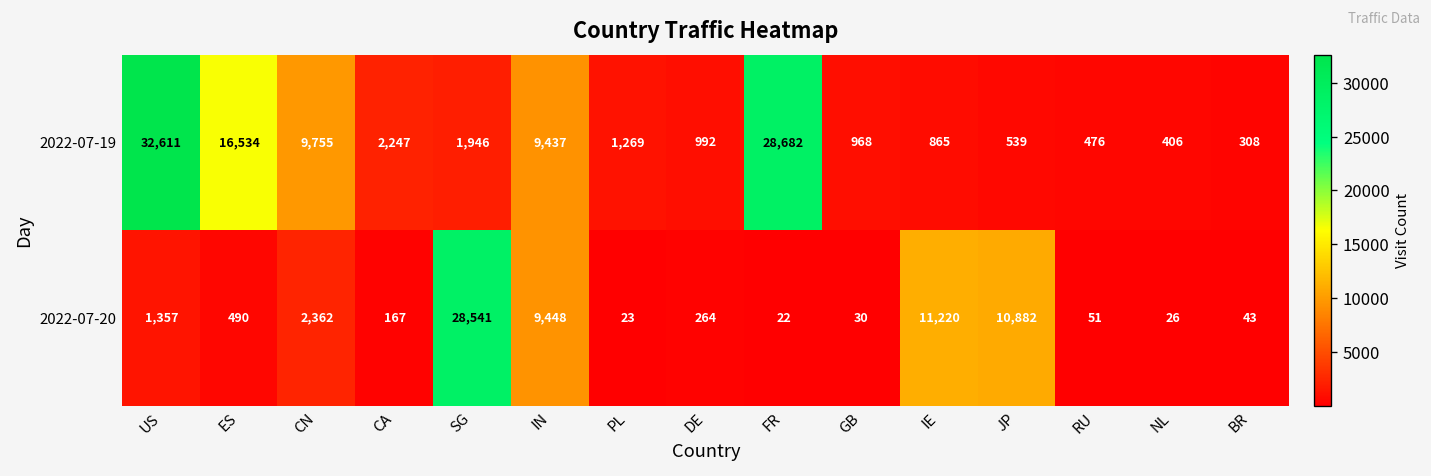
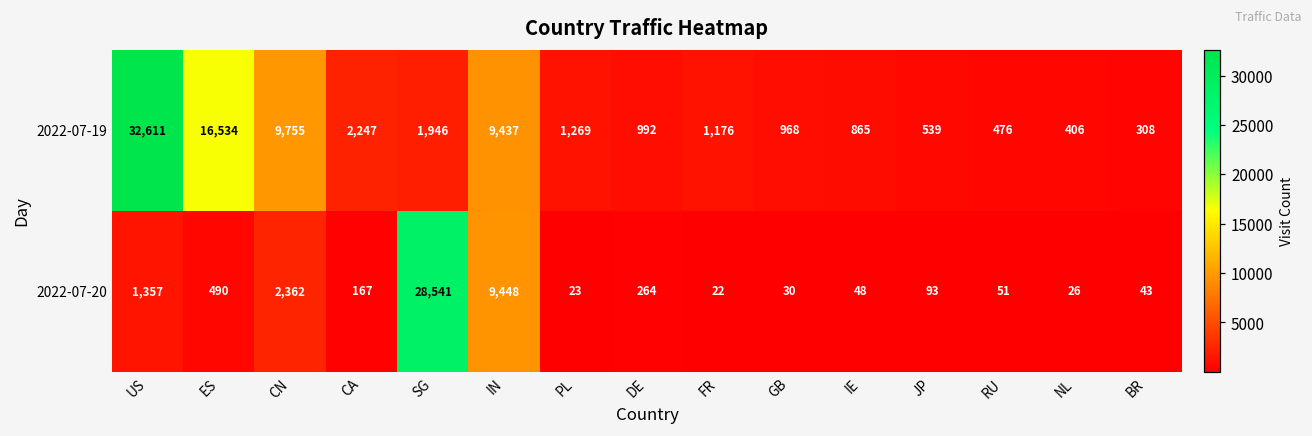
2022-07-19, FR: 28,682 -> 1,176
2022-07-20, IE: 11,220 -> 48
2022-07-20, JP: 10,882 -> 93
